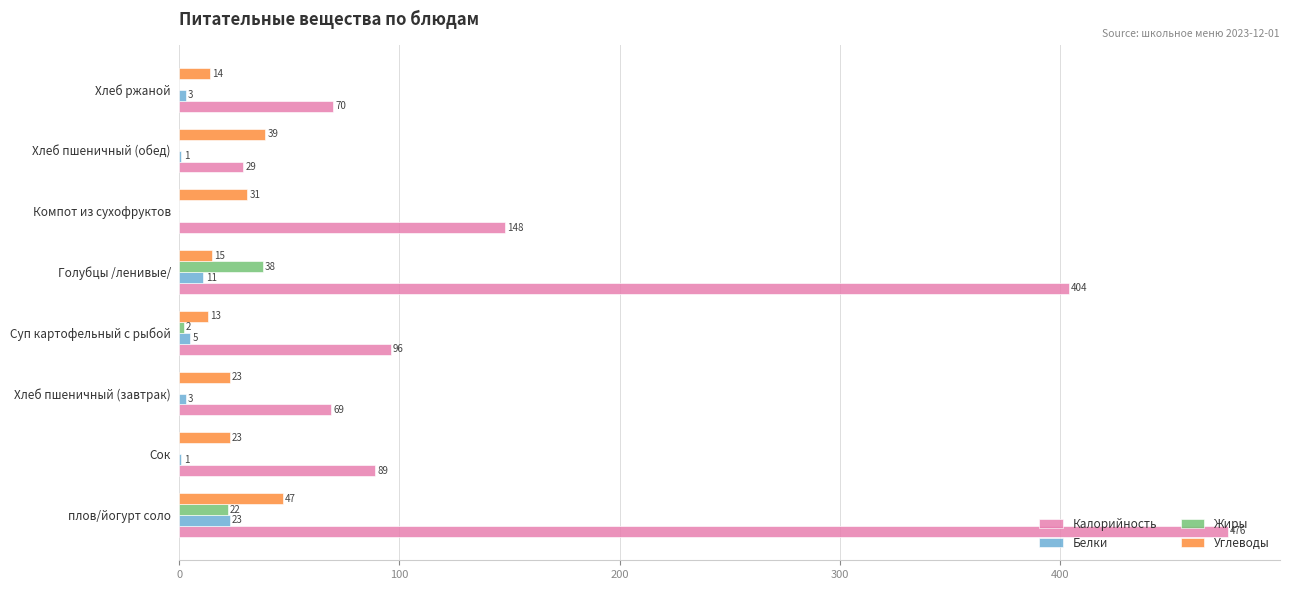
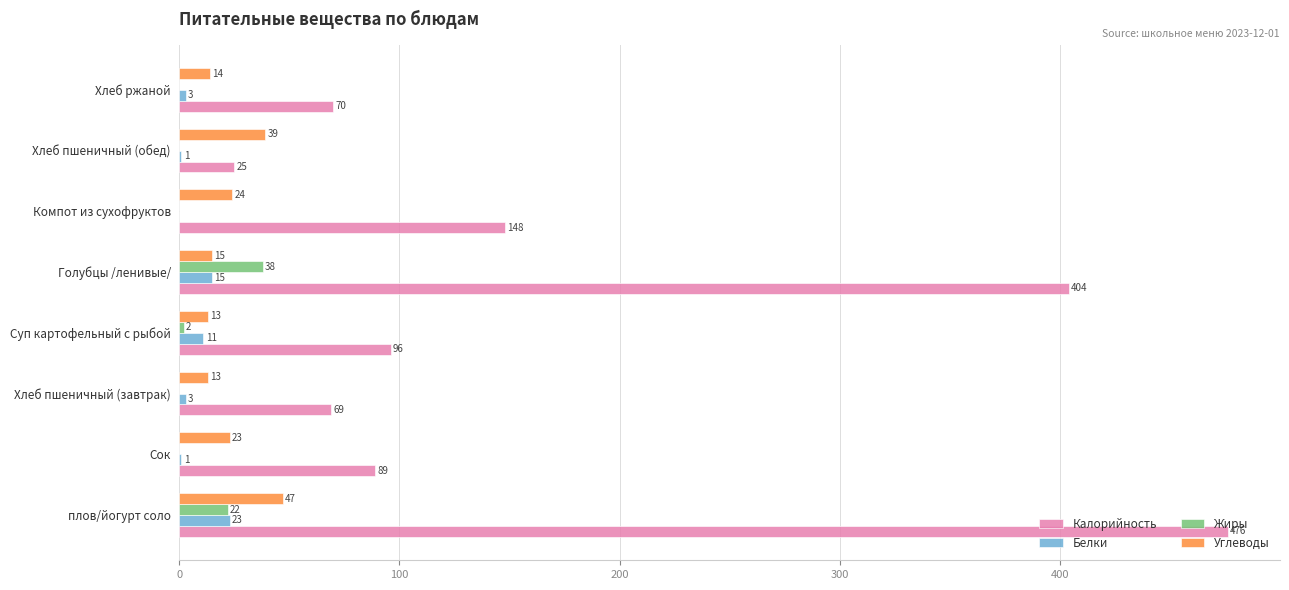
Калорийность, Хлеб пшеничный (обед): 29 -> 25
Углеводы, Компот из сухофруктов: 31 -> 24
Белки, Голубцы /ленивые/: 11 -> 15
Белки, Суп картофельный с рыбой: 5 -> 11
Углеводы, Хлеб пшеничный (завтрак): 23 -> 13
